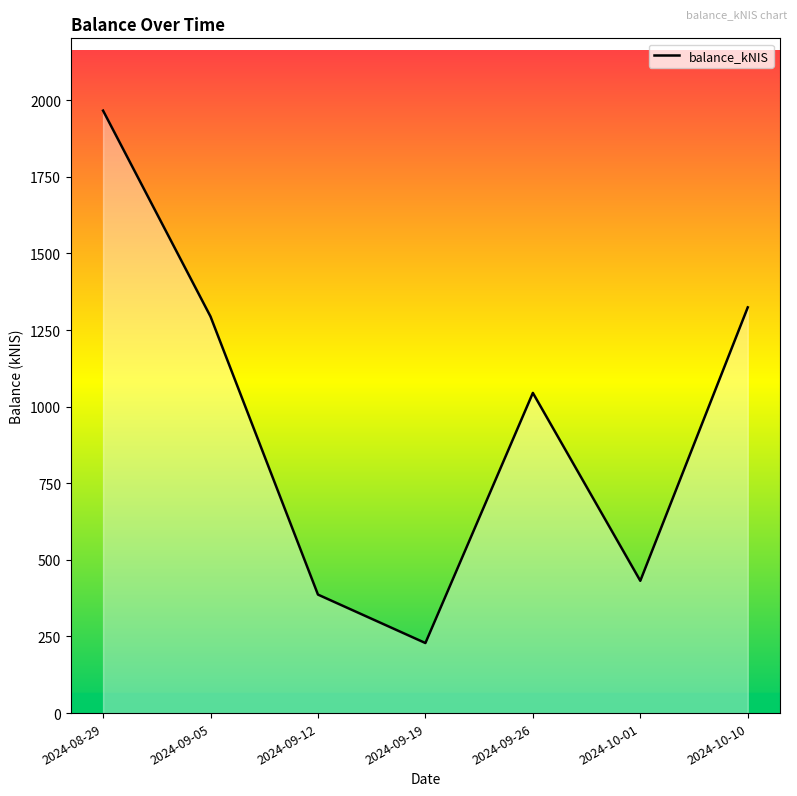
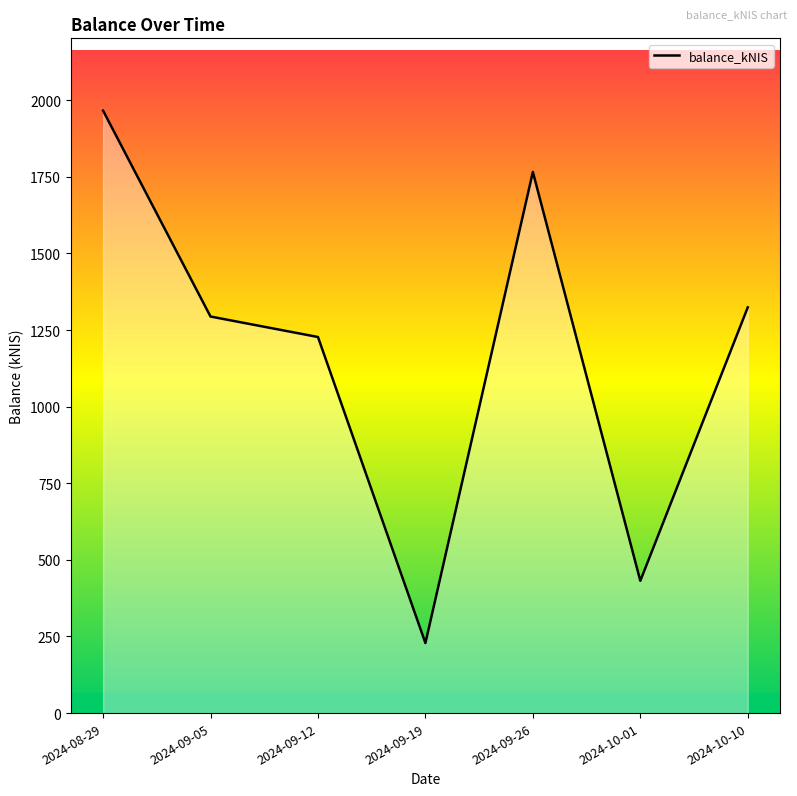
2024-09-12: 390 -> 1230
2024-09-26: 1040 -> 1770
